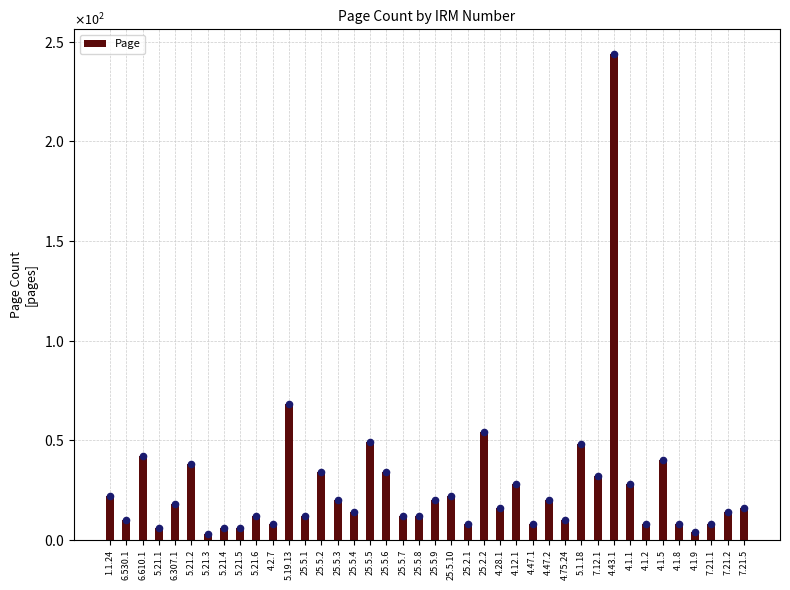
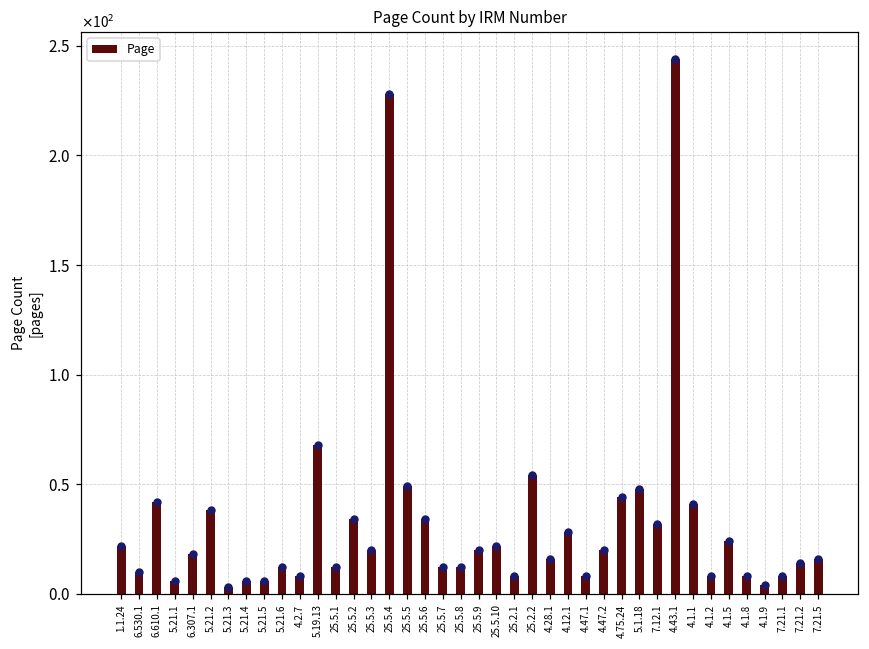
25.5.4: 14 -> 228
4.75.24: 10 -> 44
4.1.1: 28 -> 41
4.1.5: 40 -> 24
